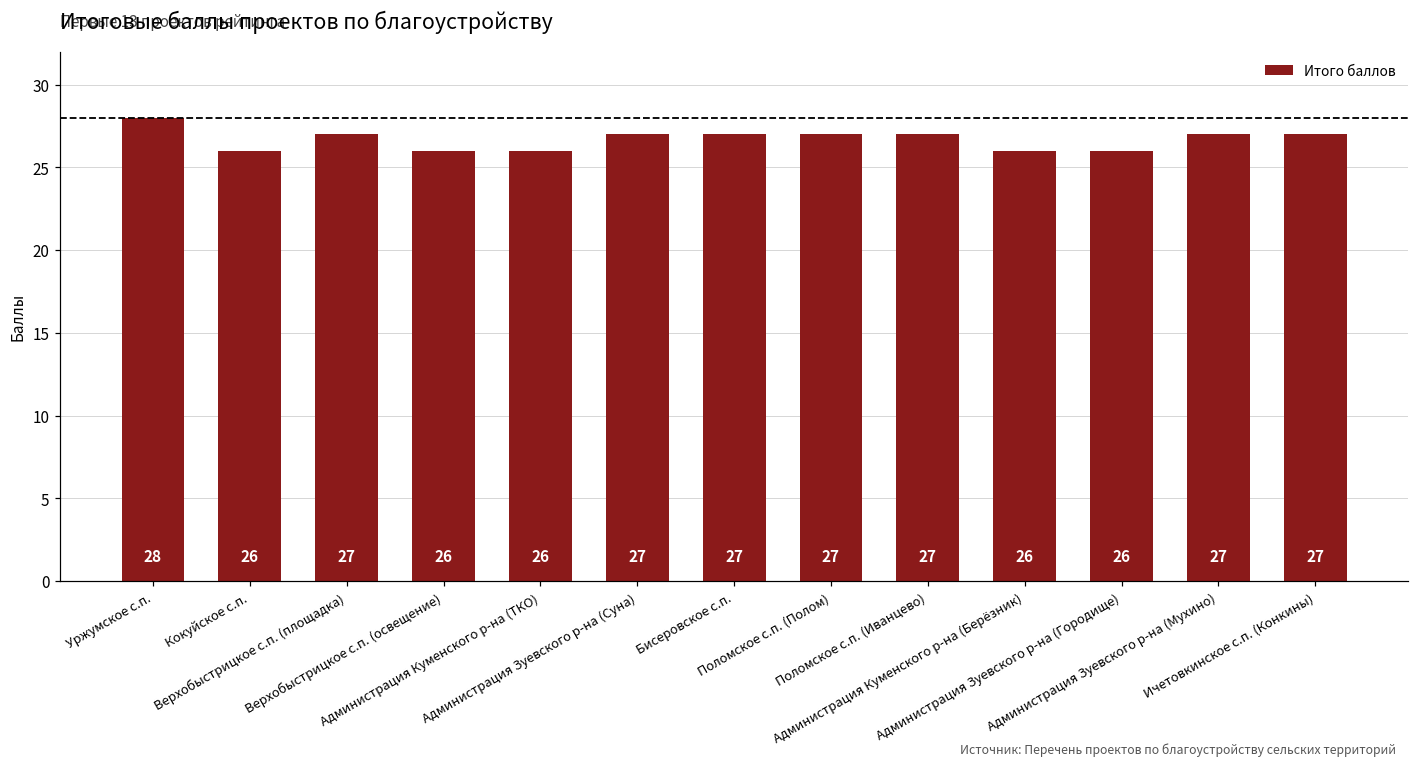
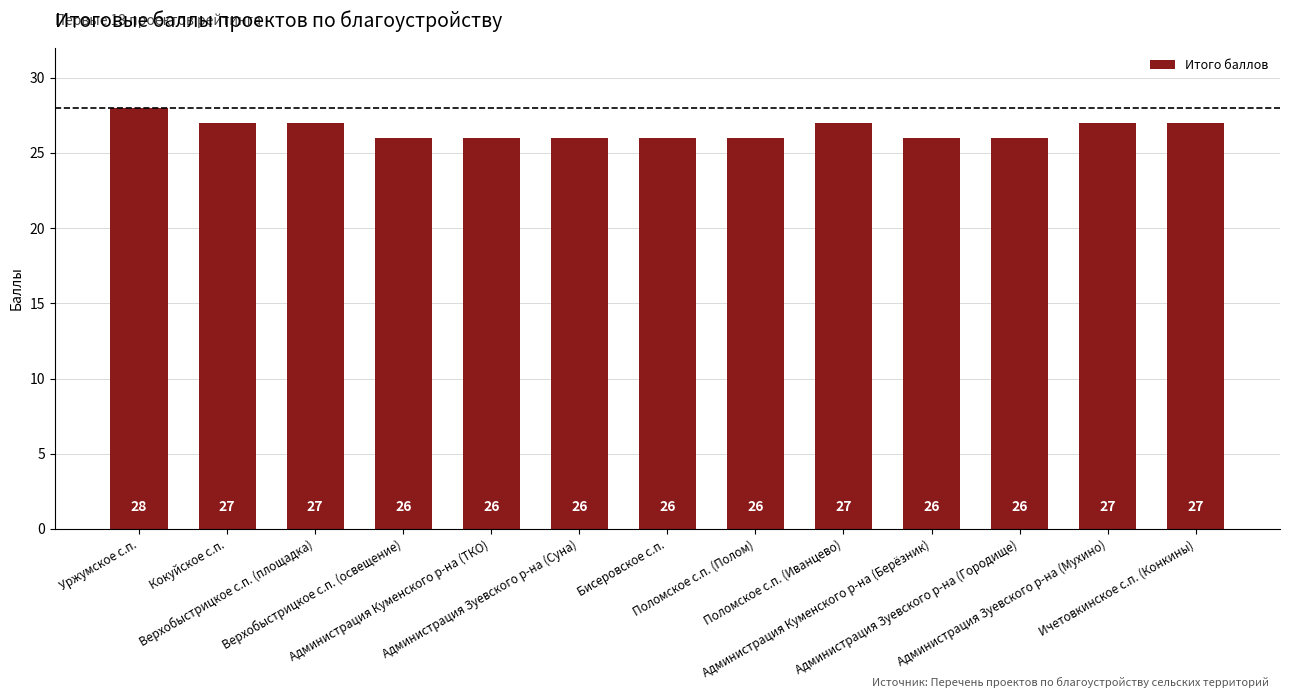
Кокуйское с.п.: 26 -> 27
Администрация Зуевского р-на (Суна): 27 -> 26
Бисеровское с.п.: 27 -> 26
Поломское с.п. (Полом): 27 -> 26
